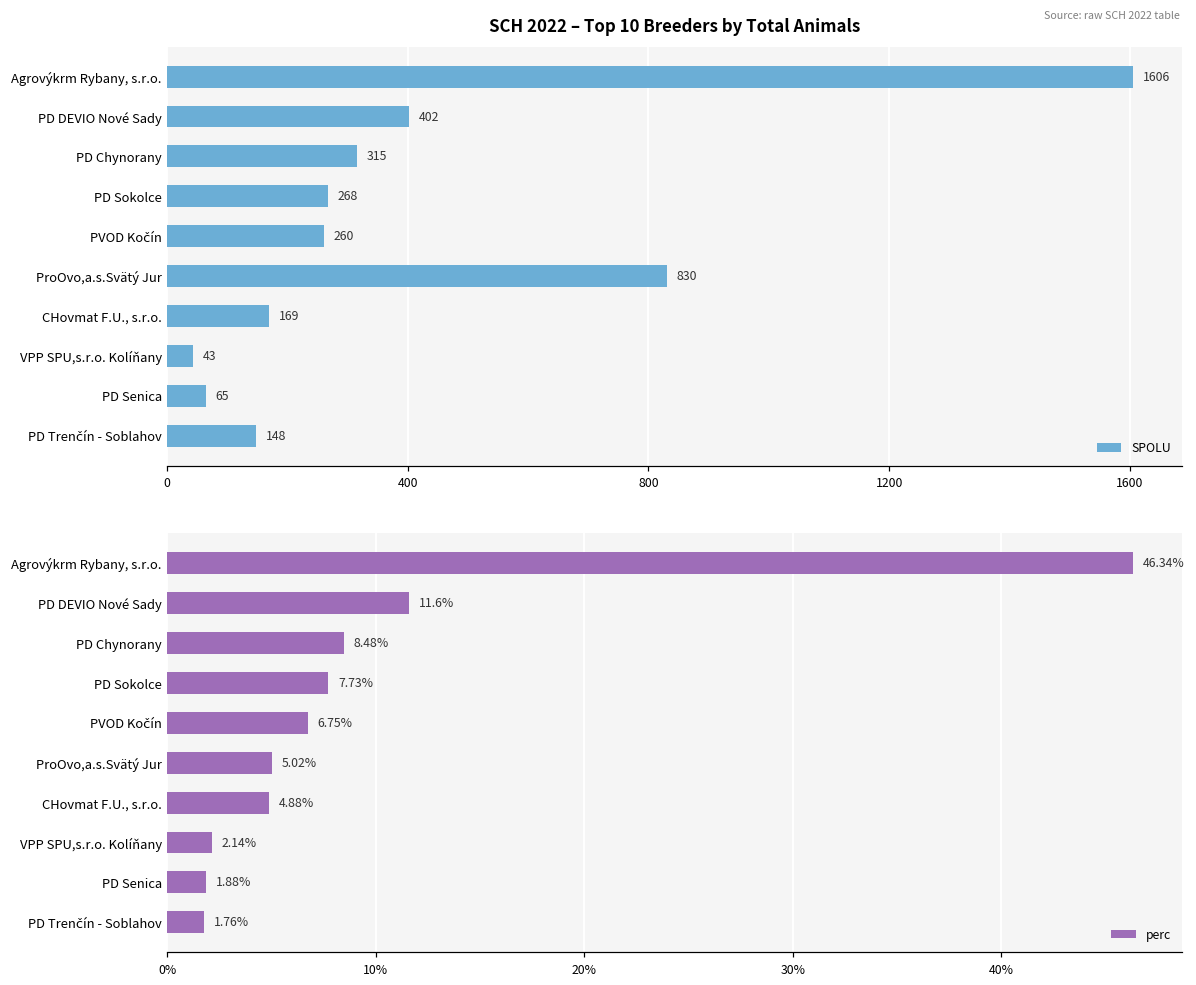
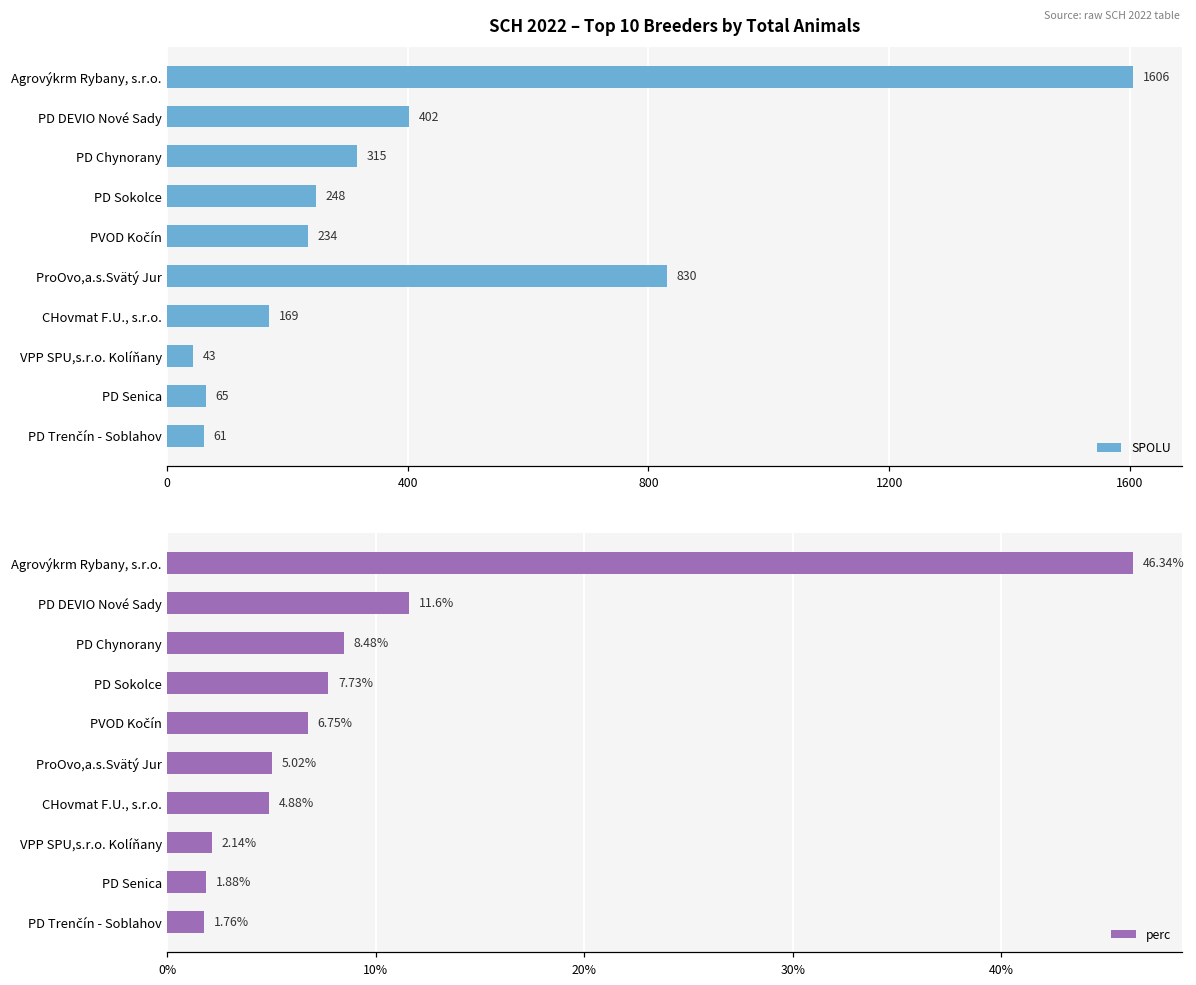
SCH 2022 – Top 10 Breeders by Total Animals, PD Sokolce: 268 -> 248
SCH 2022 – Top 10 Breeders by Total Animals, PVOD Kočín: 260 -> 234
SCH 2022 – Top 10 Breeders by Total Animals, PD Trenčín - Soblahov: 148 -> 61
